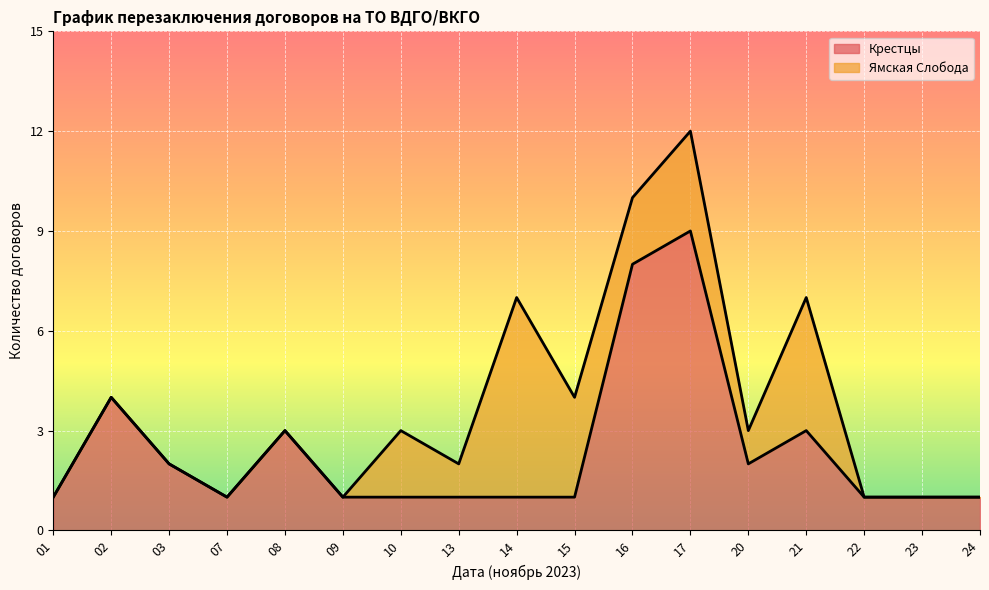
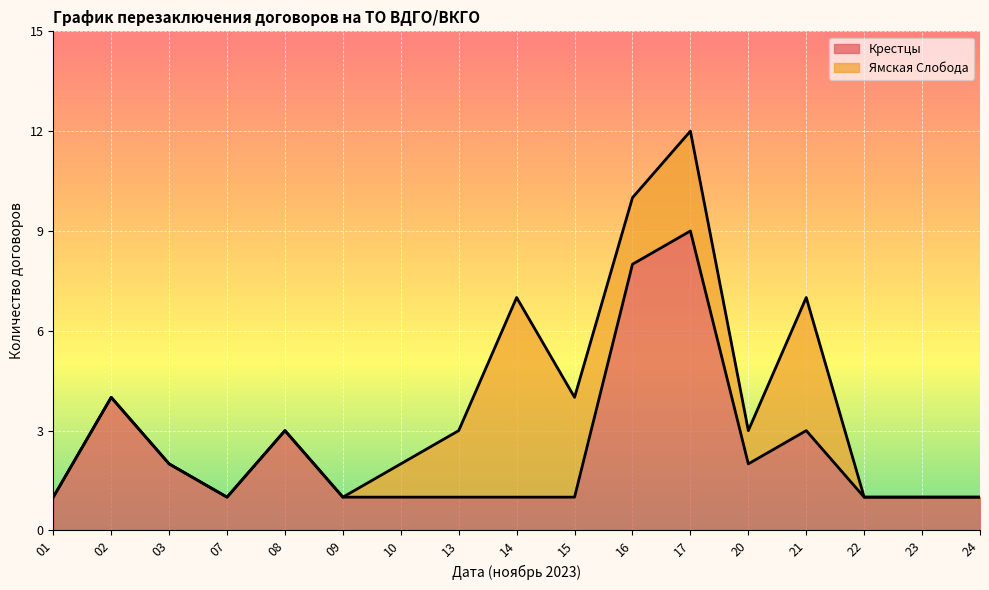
Ямская Слобода, 10: 2 -> 1
Ямская Слобода, 13: 1 -> 2
